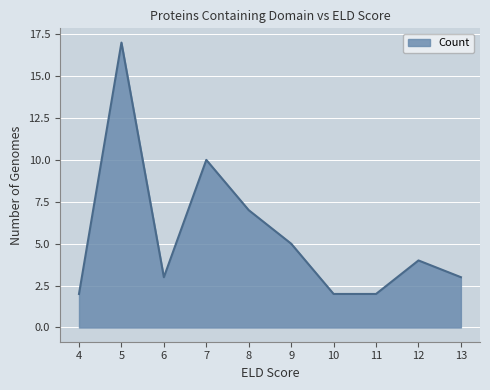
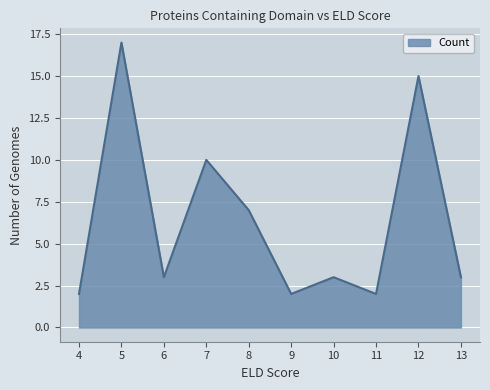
9: 5 -> 2
10: 2 -> 3
12: 4 -> 15
